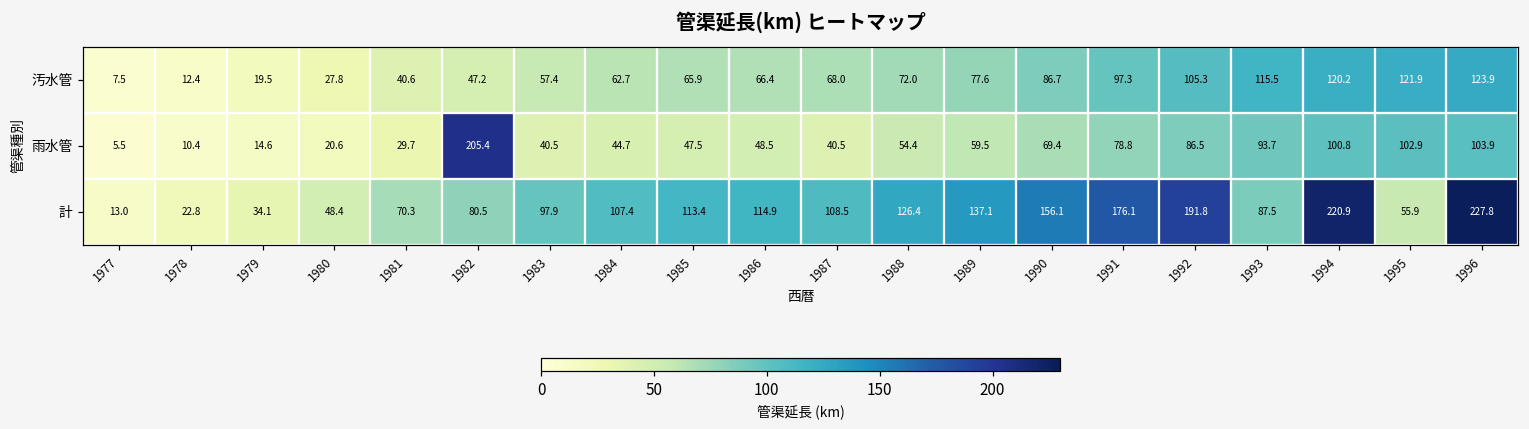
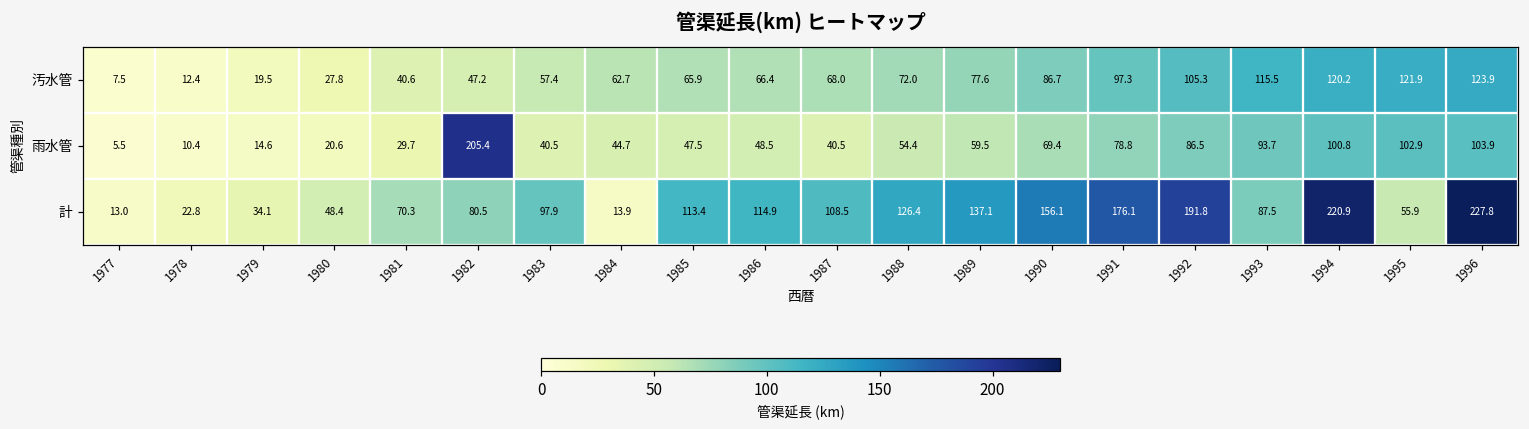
計, 1984: 107.4 -> 13.9
